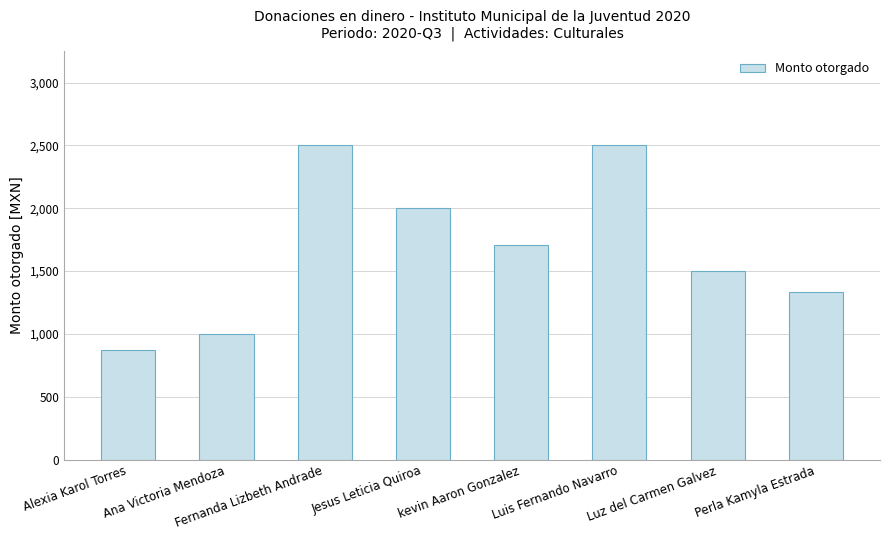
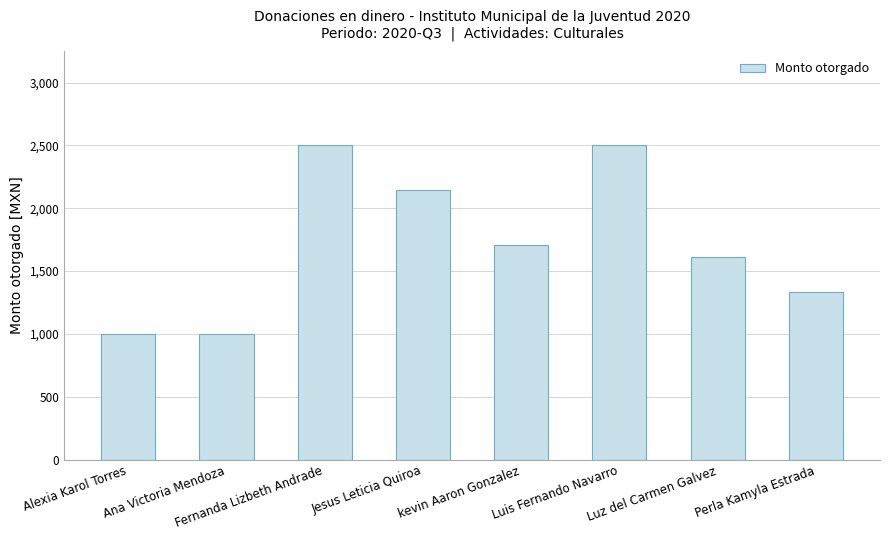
Alexia Karol Torres: 870 -> 1,000
Jesus Leticia Quiroa: 2,000 -> 2,140
Luz del Carmen Galvez: 1,500 -> 1,610
